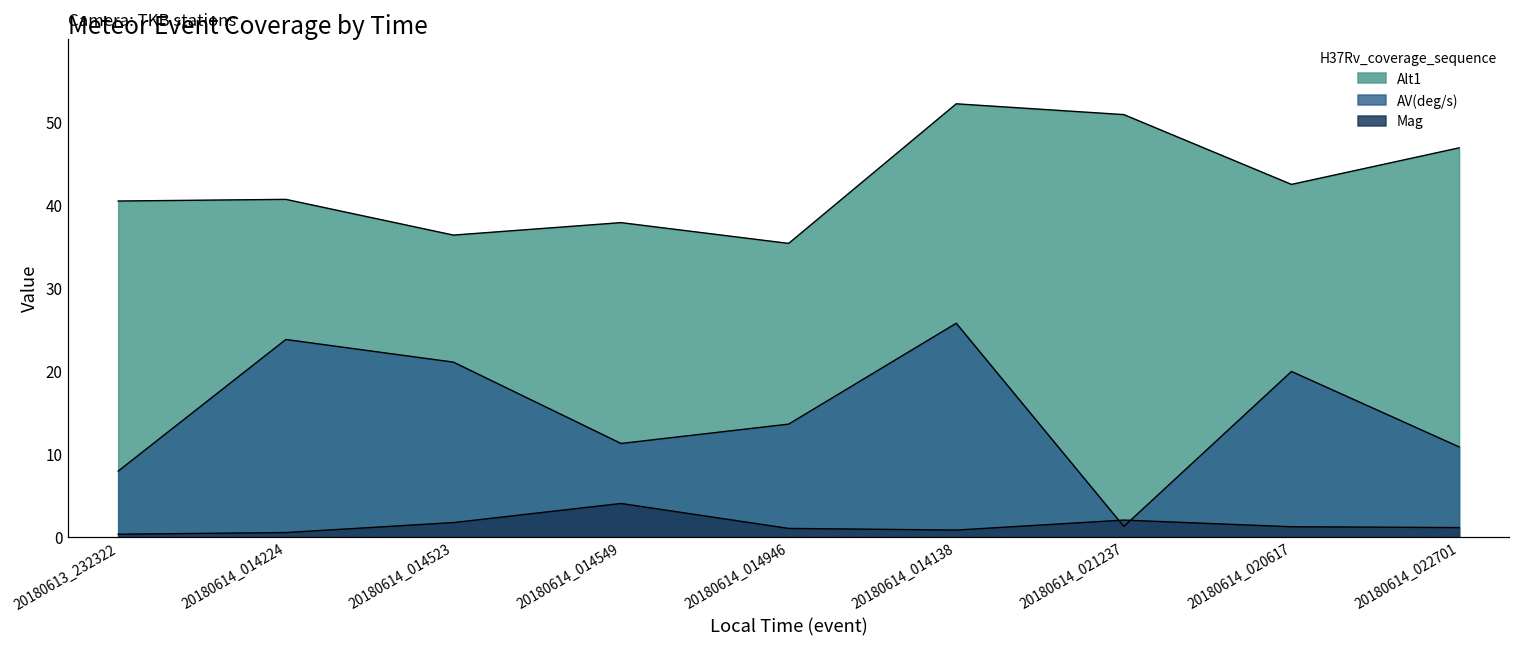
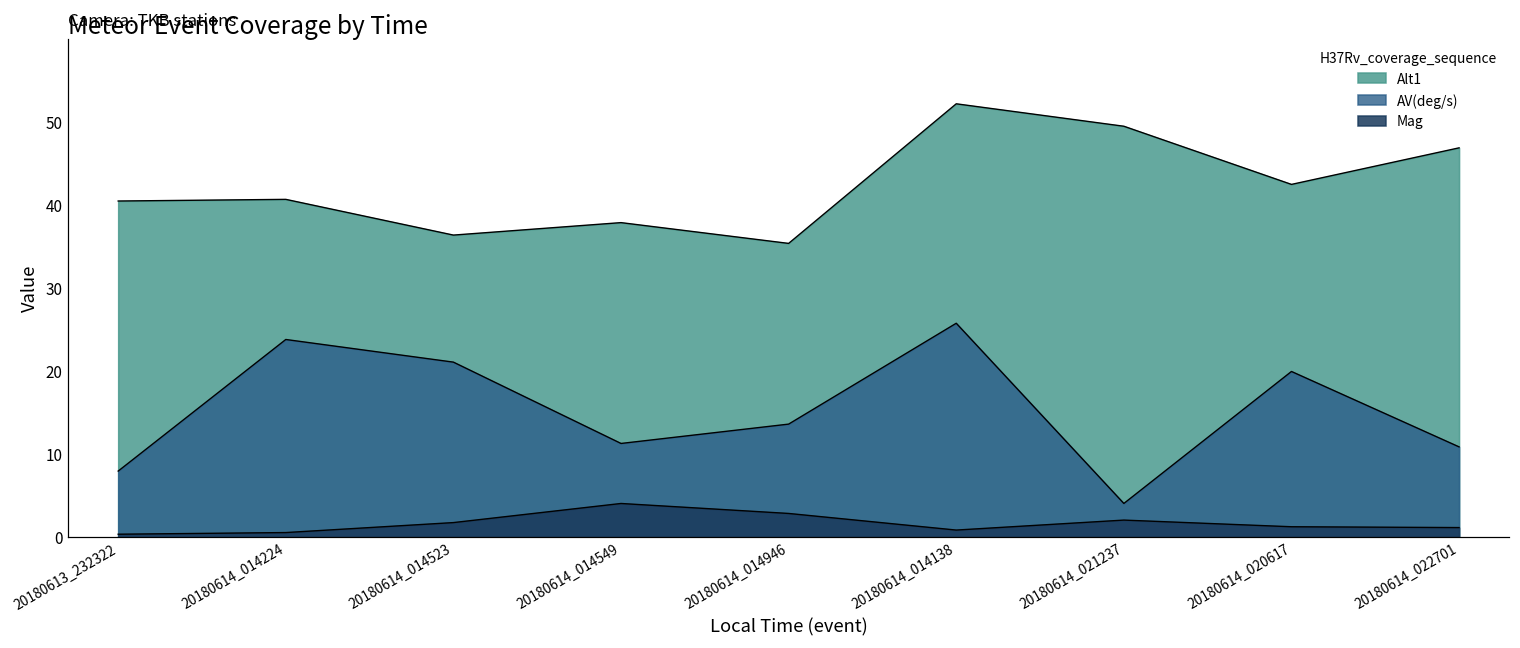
Mag, 20180614_014946: 1 -> 3
Alt1, 20180614_021237: 51 -> 49
AV(deg/s), 20180614_021237: 1 -> 4
